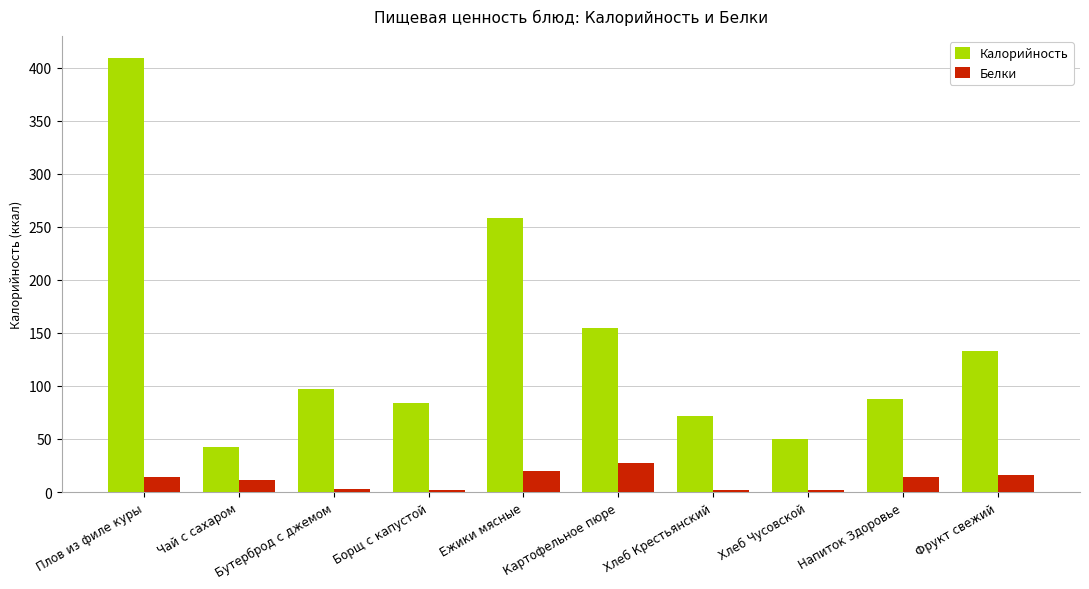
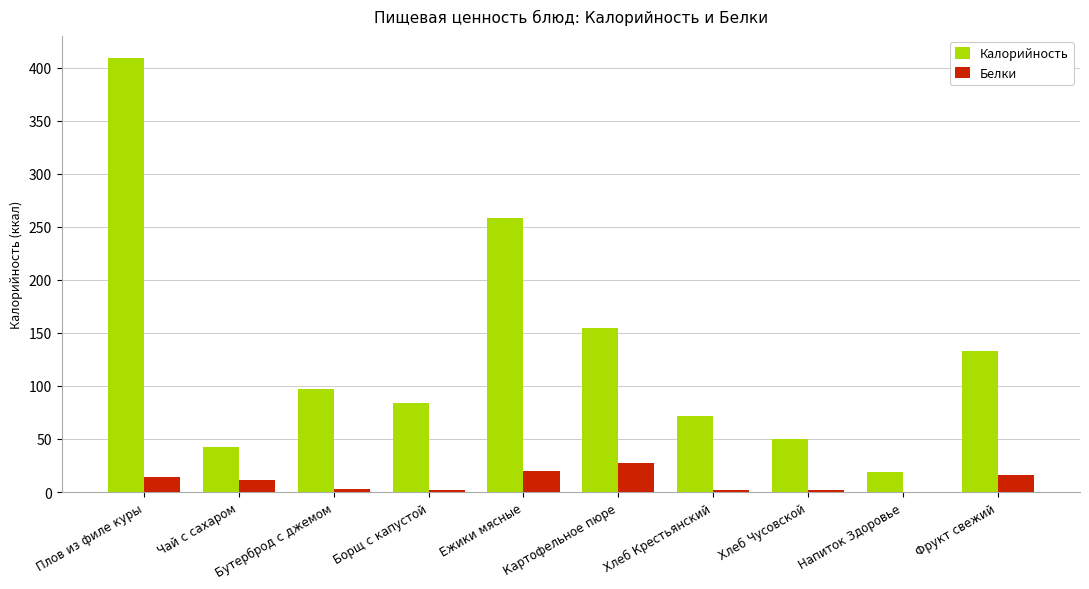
Калорийность, Напиток Здоровье: 87 -> 19
Белки, Напиток Здоровье: 14 -> 0
